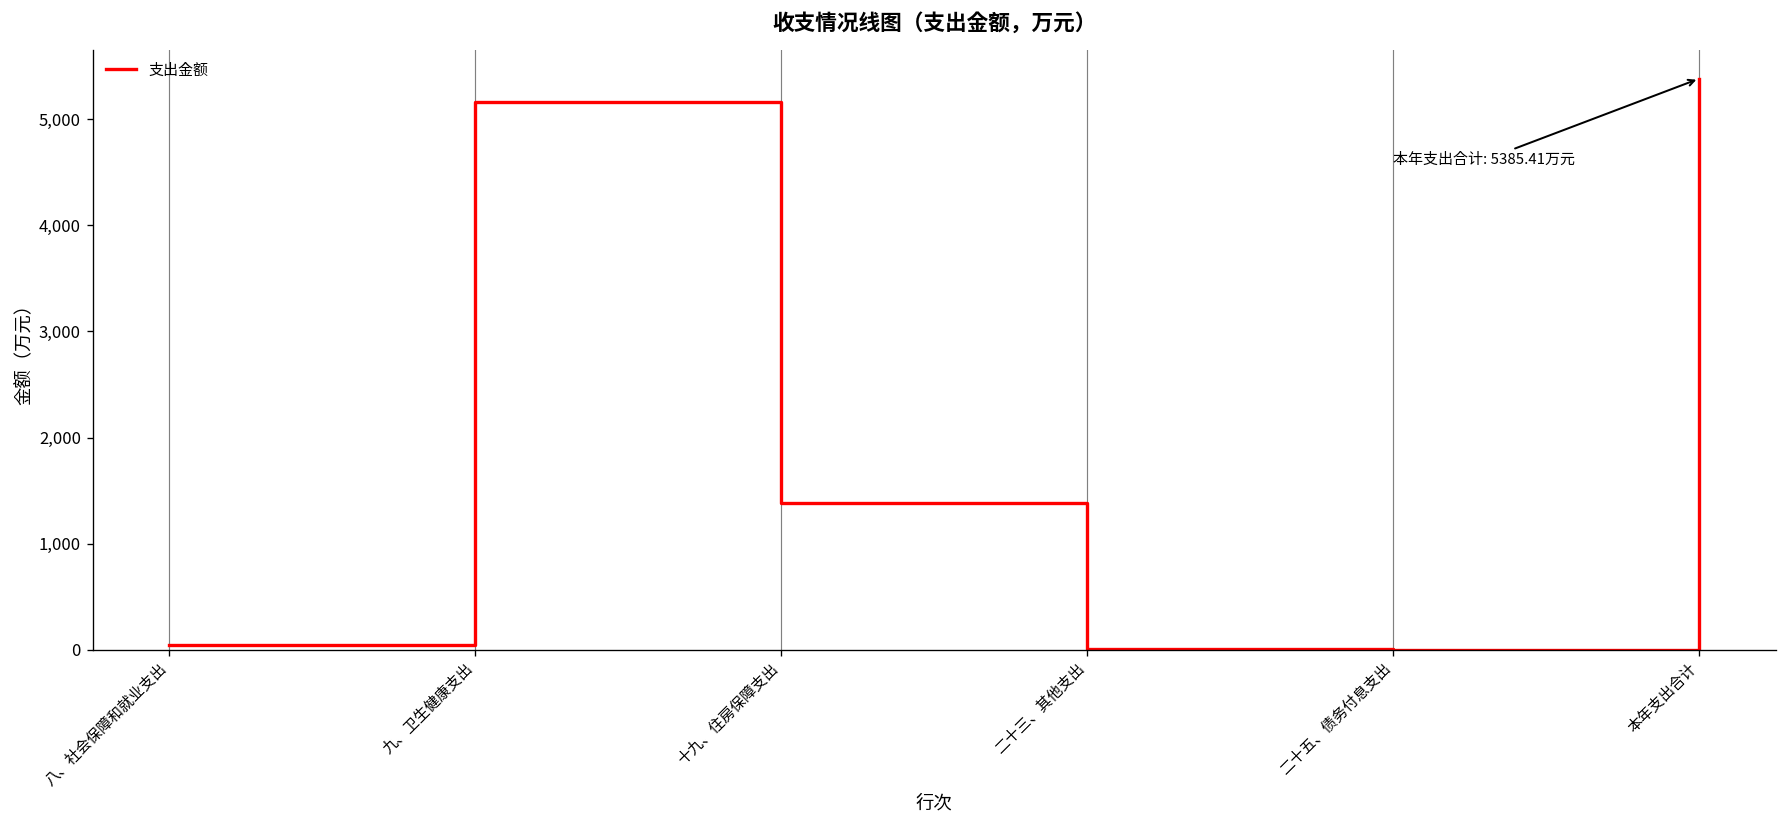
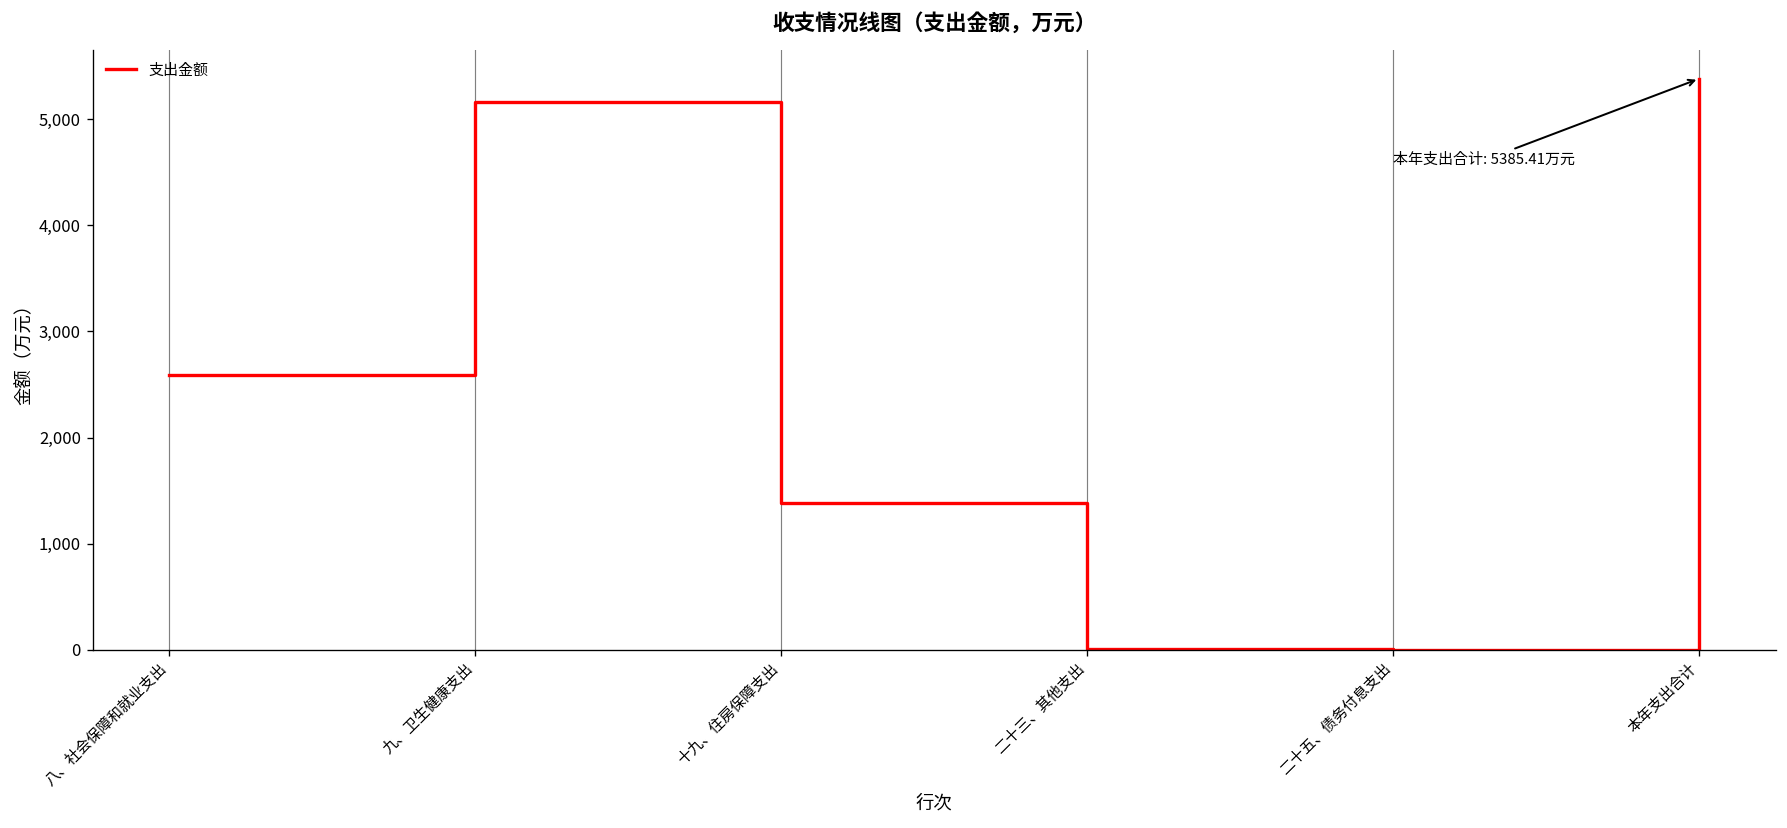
八、社会保障和就业支出: 0 -> 2,600
